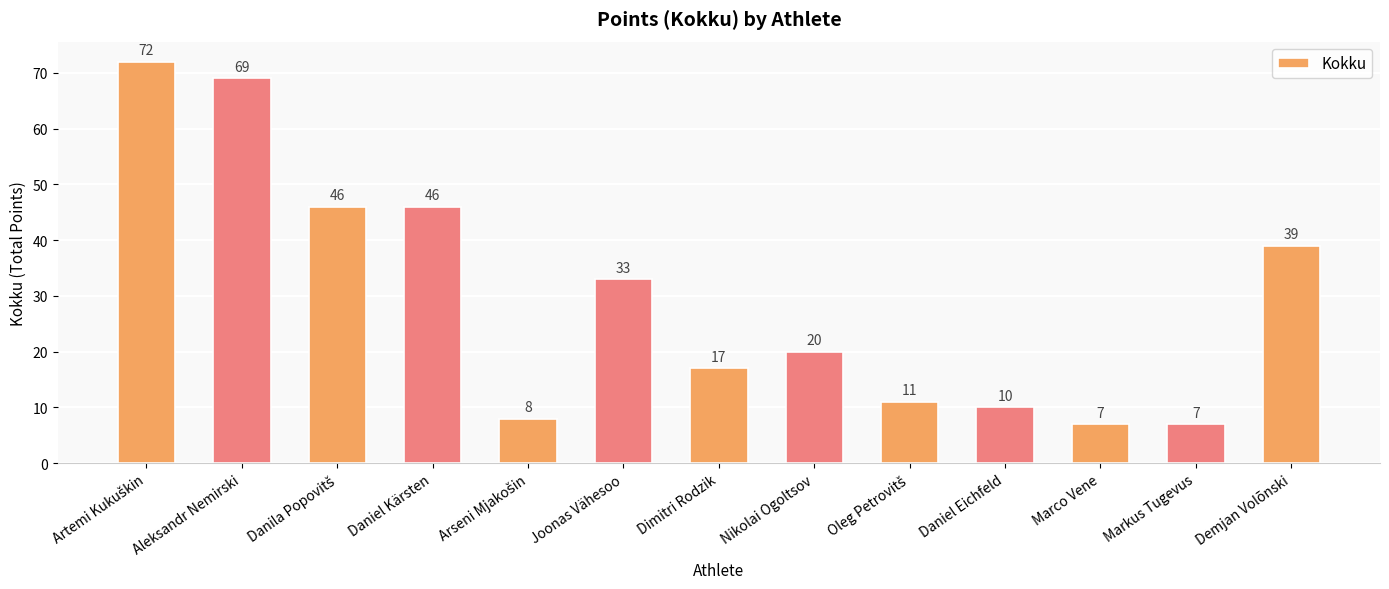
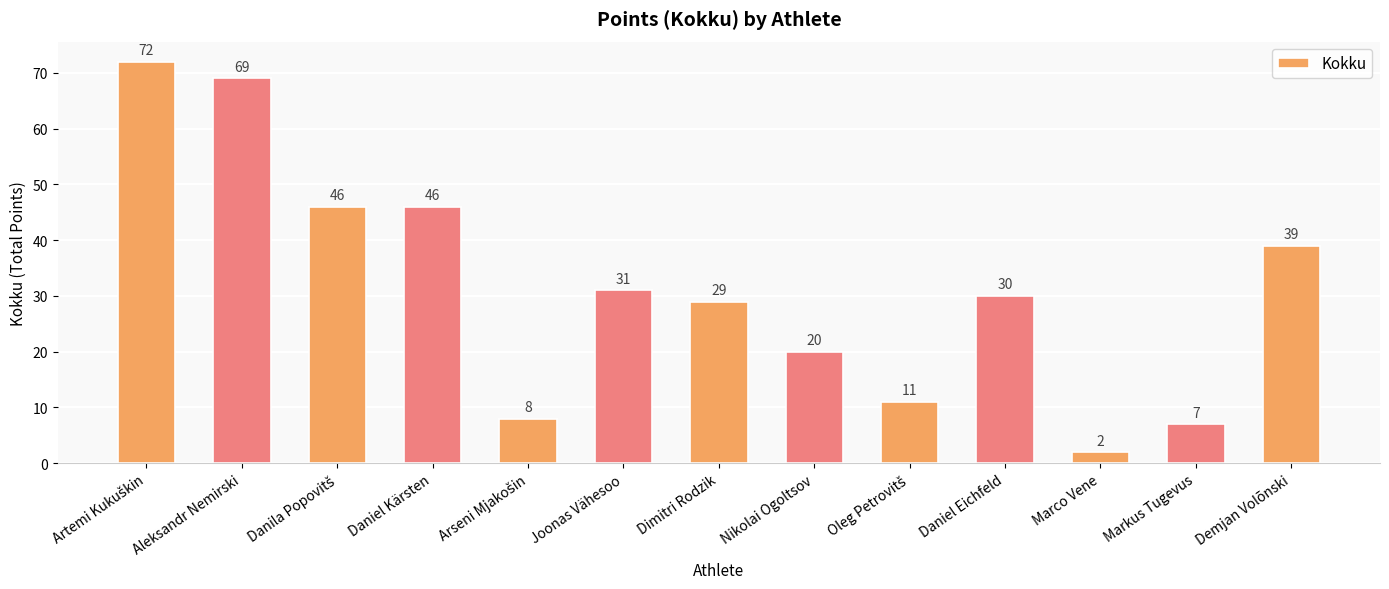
Joonas Vähesoo: 33 -> 31
Dimitri Rodzik: 17 -> 29
Daniel Eichfeld: 10 -> 30
Marco Vene: 7 -> 2
